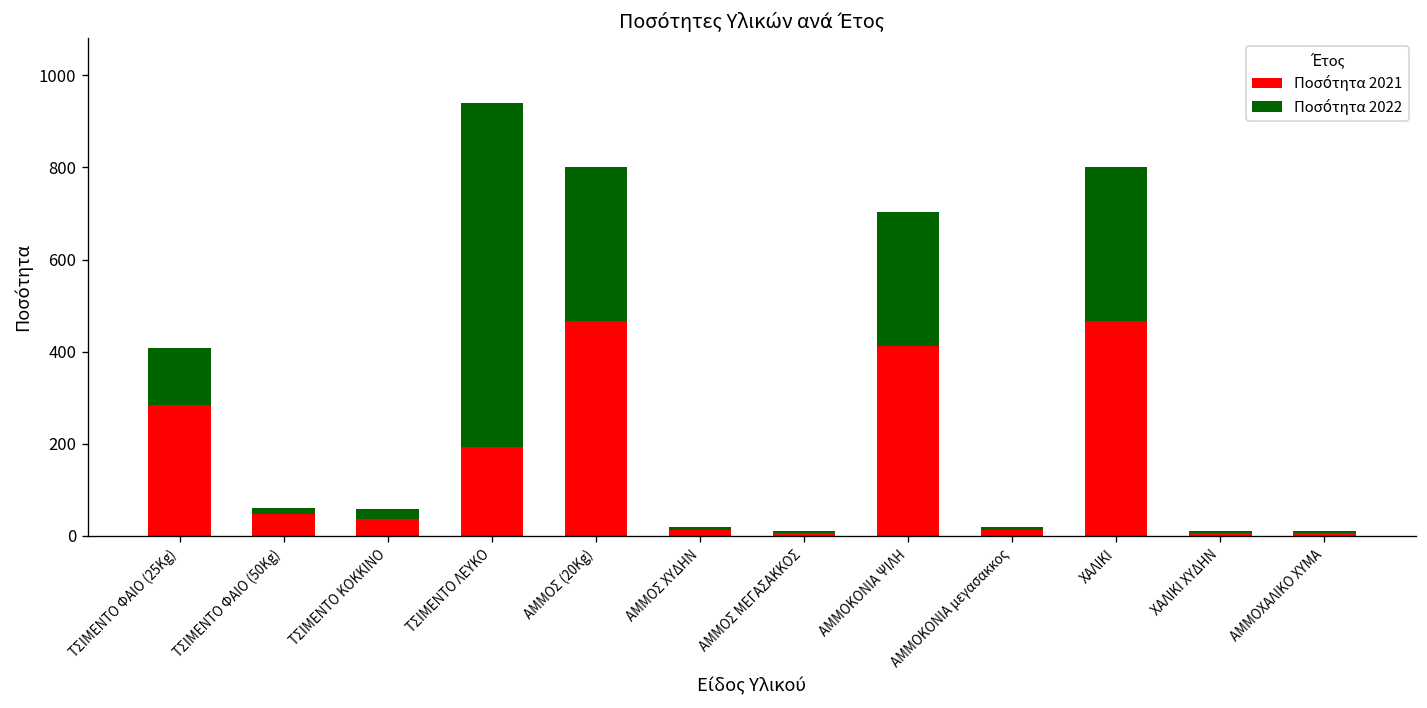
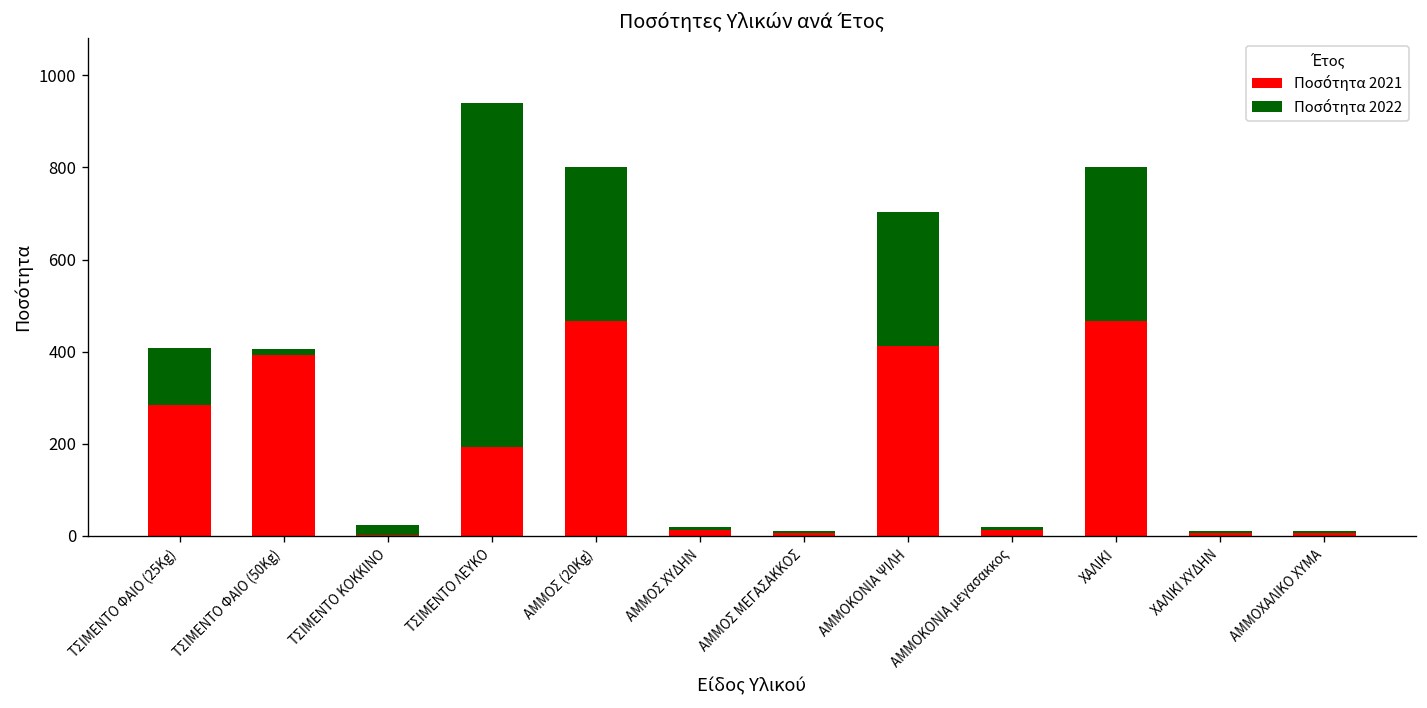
Ποσότητα 2021, ΤΣΙΜΕΝΤΟ ΦΑΙΟ (50Kg): 50 -> 390
Ποσότητα 2021, ΤΣΙΜΕΝΤΟ ΚΟΚΚΙΝΟ: 40 -> 0
